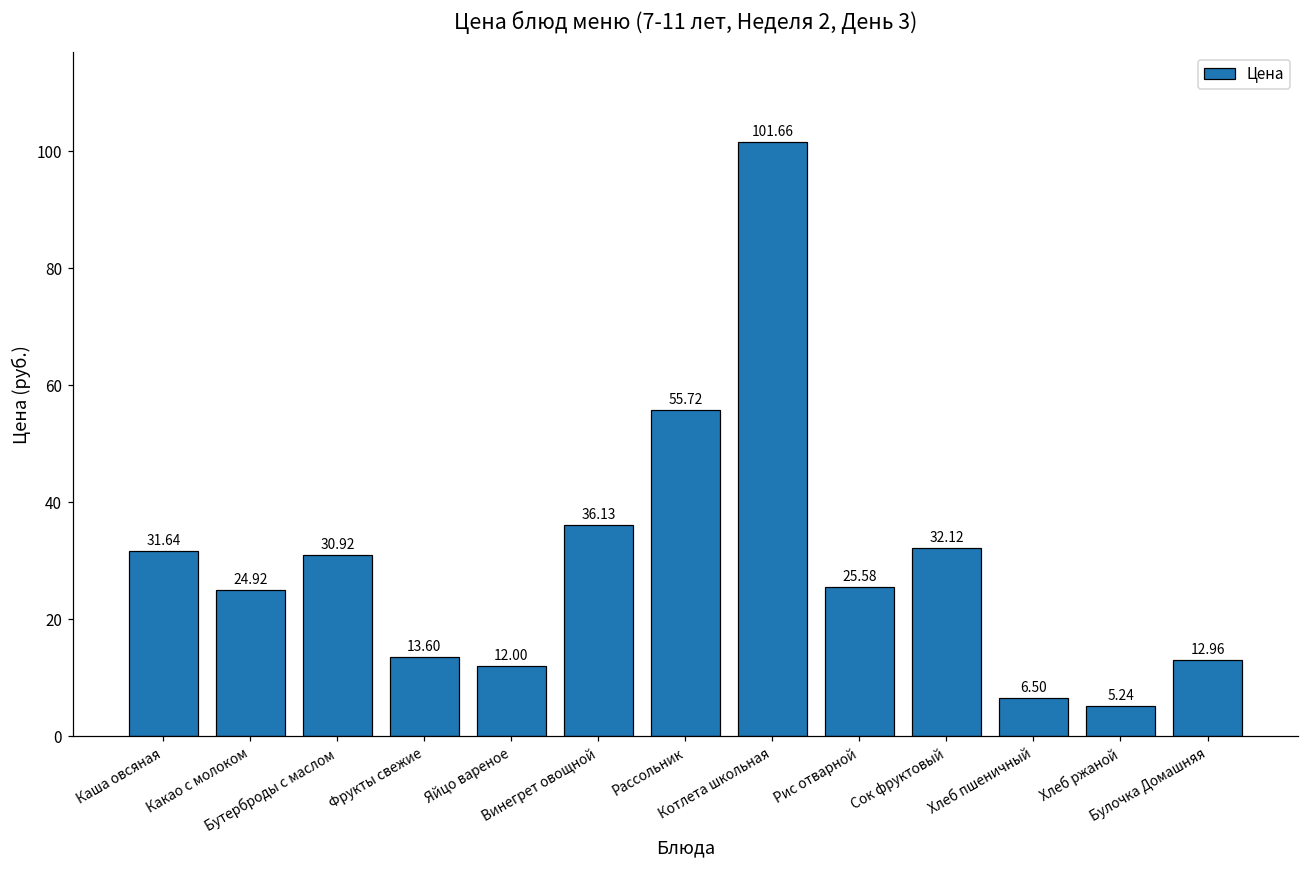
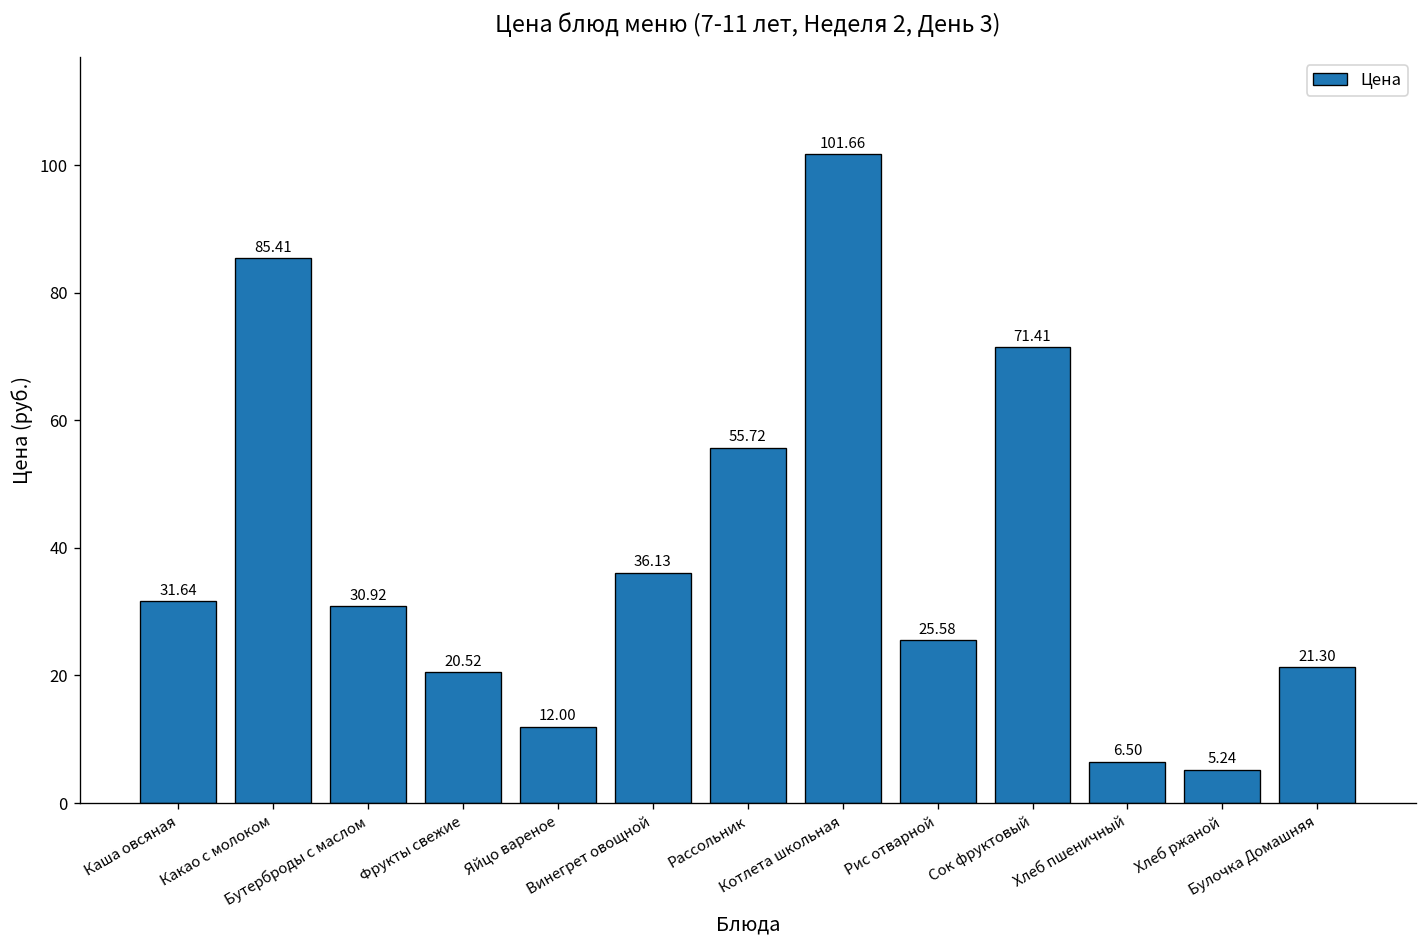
Какао с молоком: 24.92 -> 85.41
Фрукты свежие: 13.60 -> 20.52
Сок фруктовый: 32.12 -> 71.41
Булочка Домашняя: 12.96 -> 21.30
